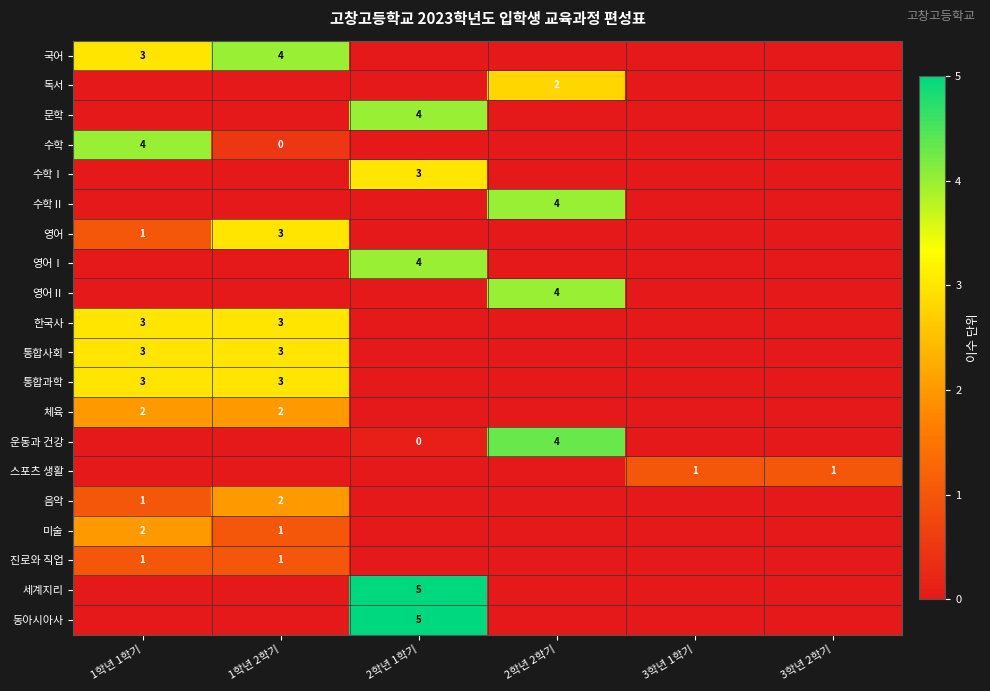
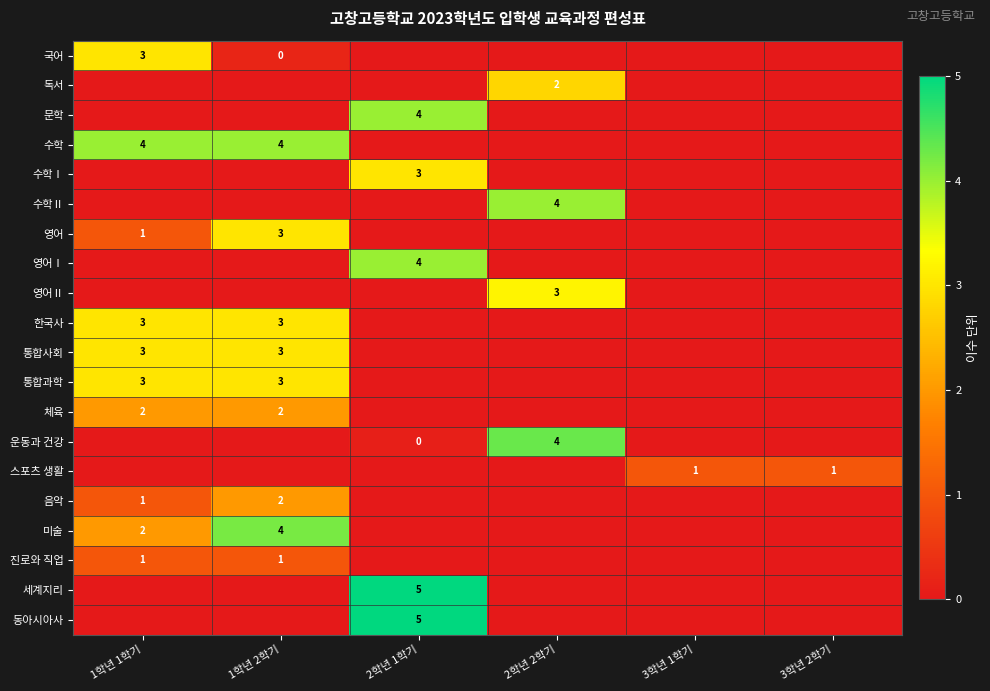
국어, 1학년 2학기: 4 -> 0
수학, 1학년 2학기: 0 -> 4
영어Ⅱ, 2학년 2학기: 4 -> 3
미술, 1학년 2학기: 1 -> 4
